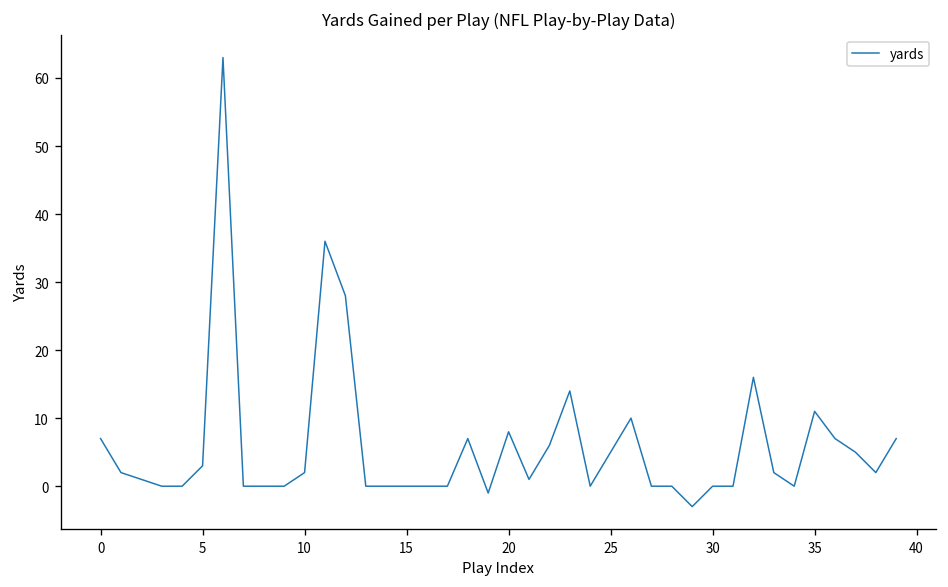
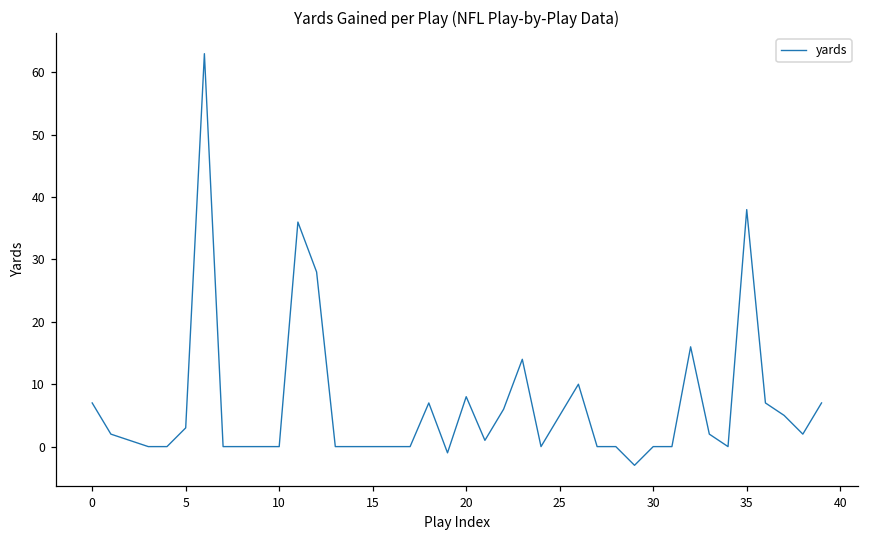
10: 2 -> 0
35: 11 -> 38
